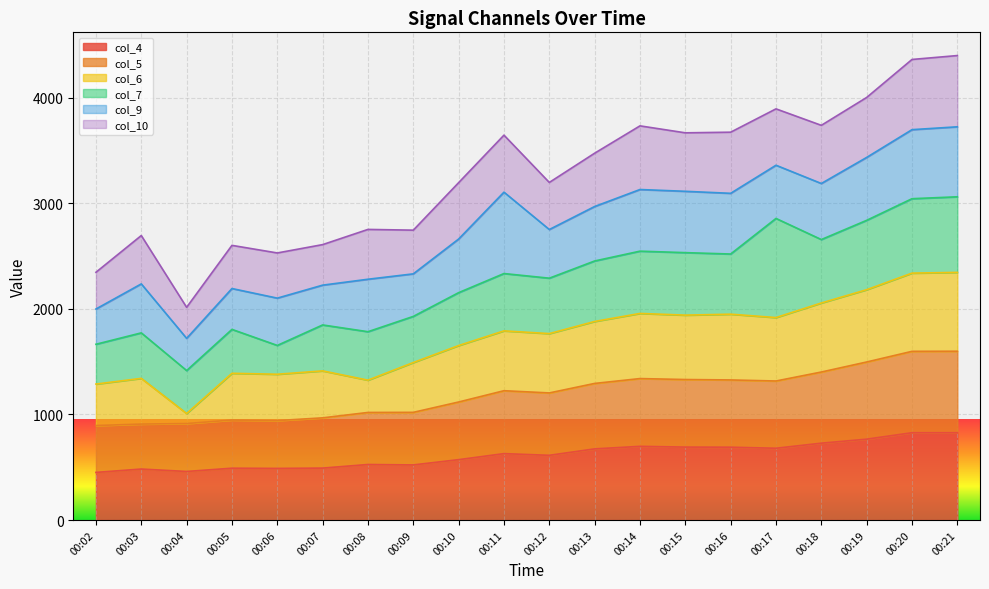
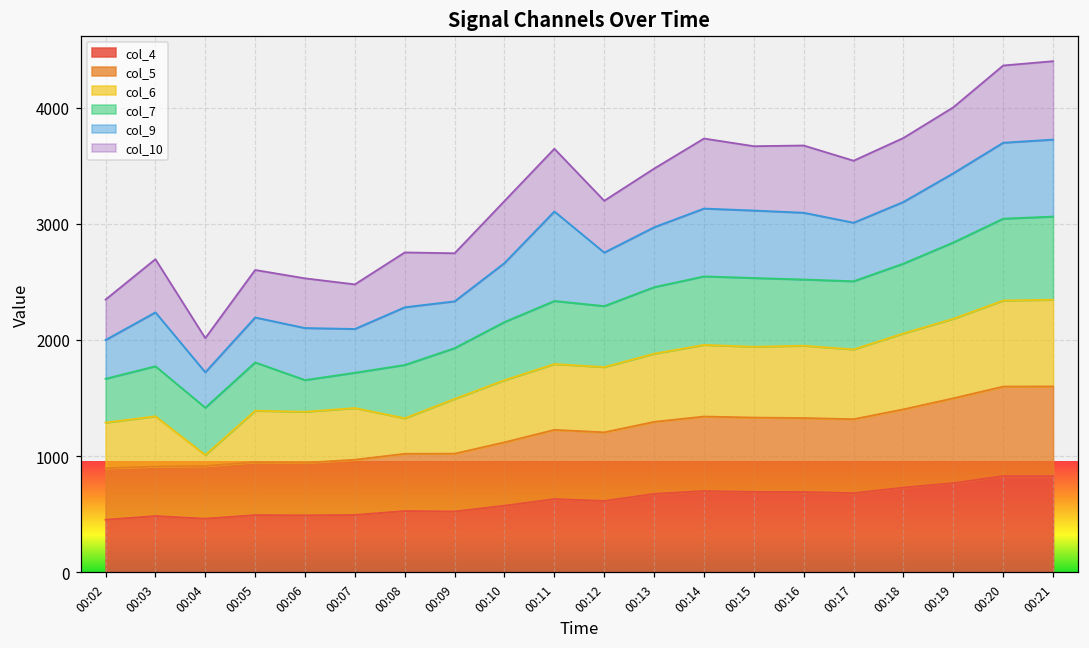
col_7, 00:07: 440 -> 300
col_7, 00:17: 940 -> 590
